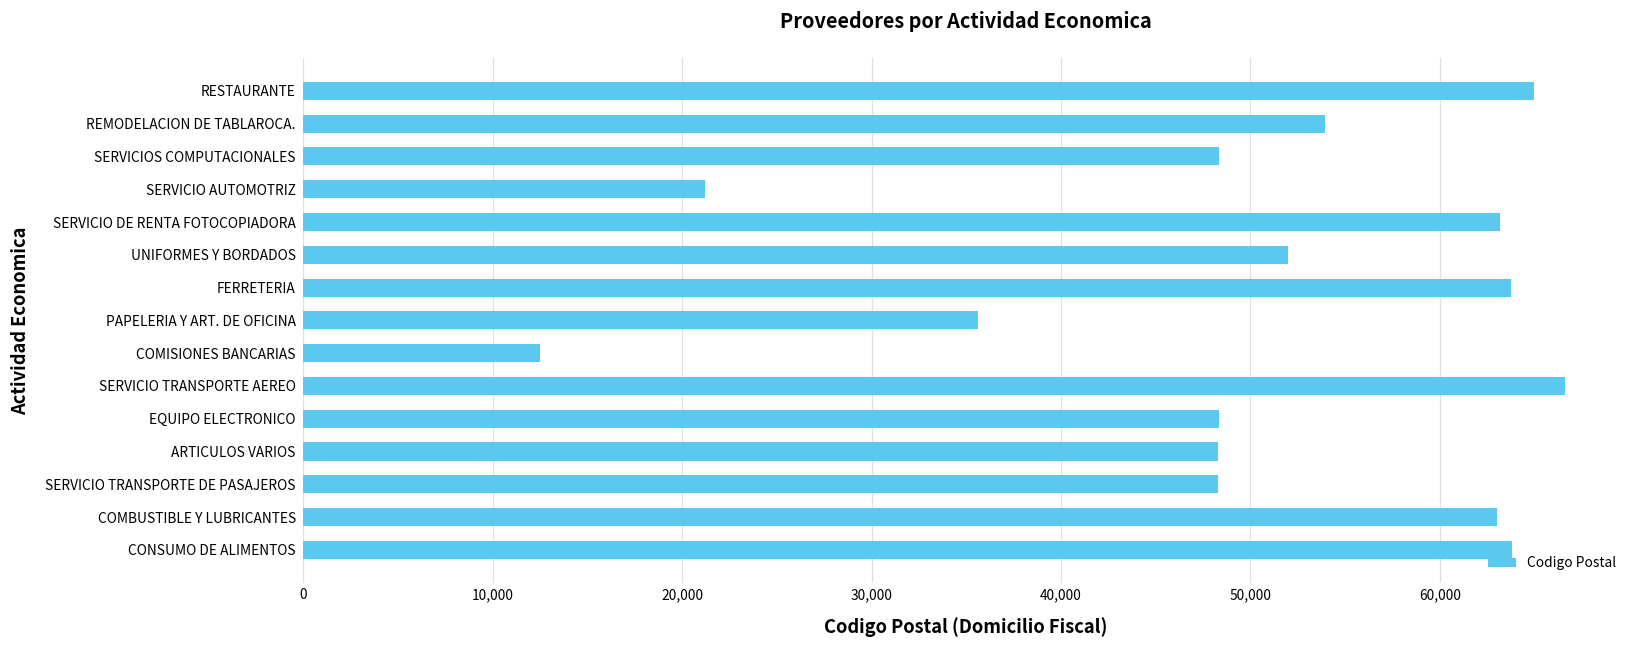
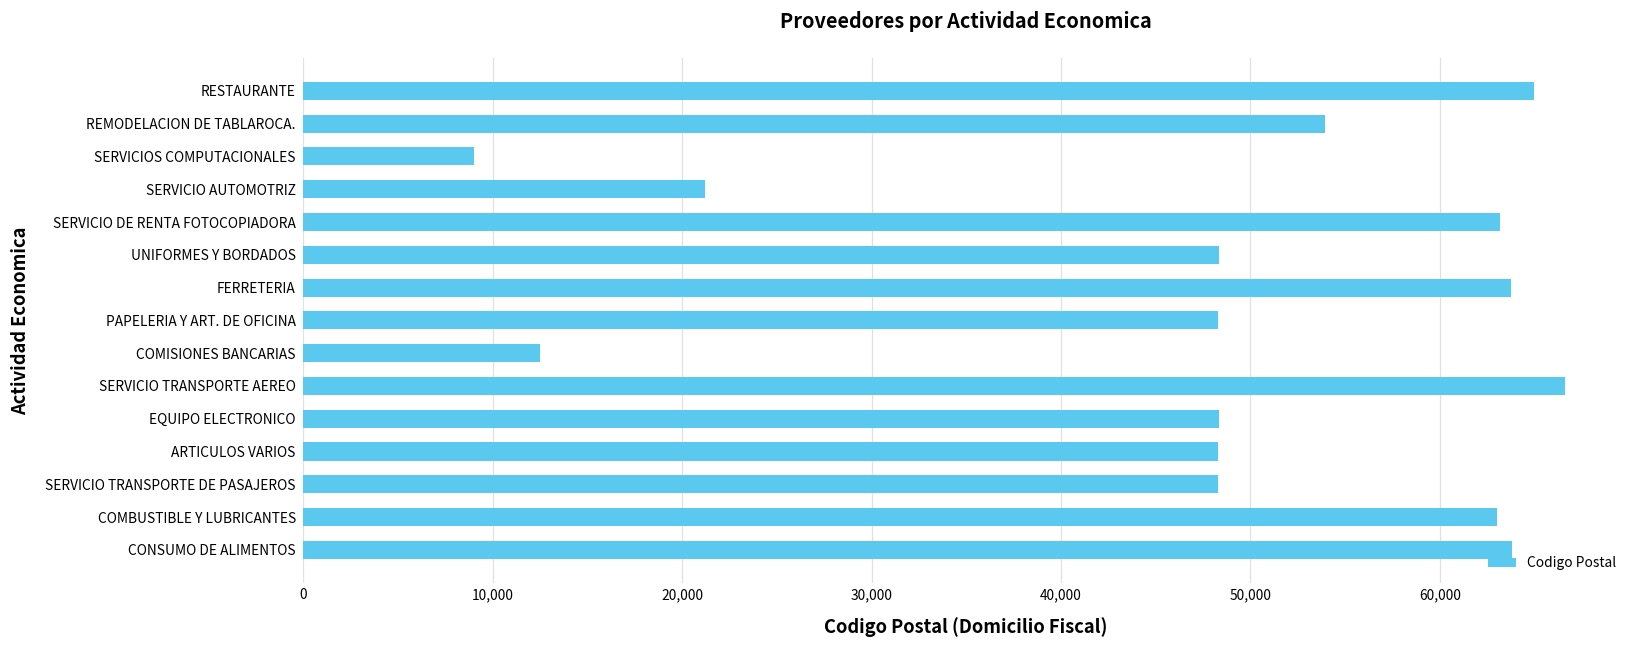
SERVICIOS COMPUTACIONALES: 48,300 -> 9,000
UNIFORMES Y BORDADOS: 52,000 -> 48,400
PAPELERIA Y ART. DE OFICINA: 35,600 -> 48,300
